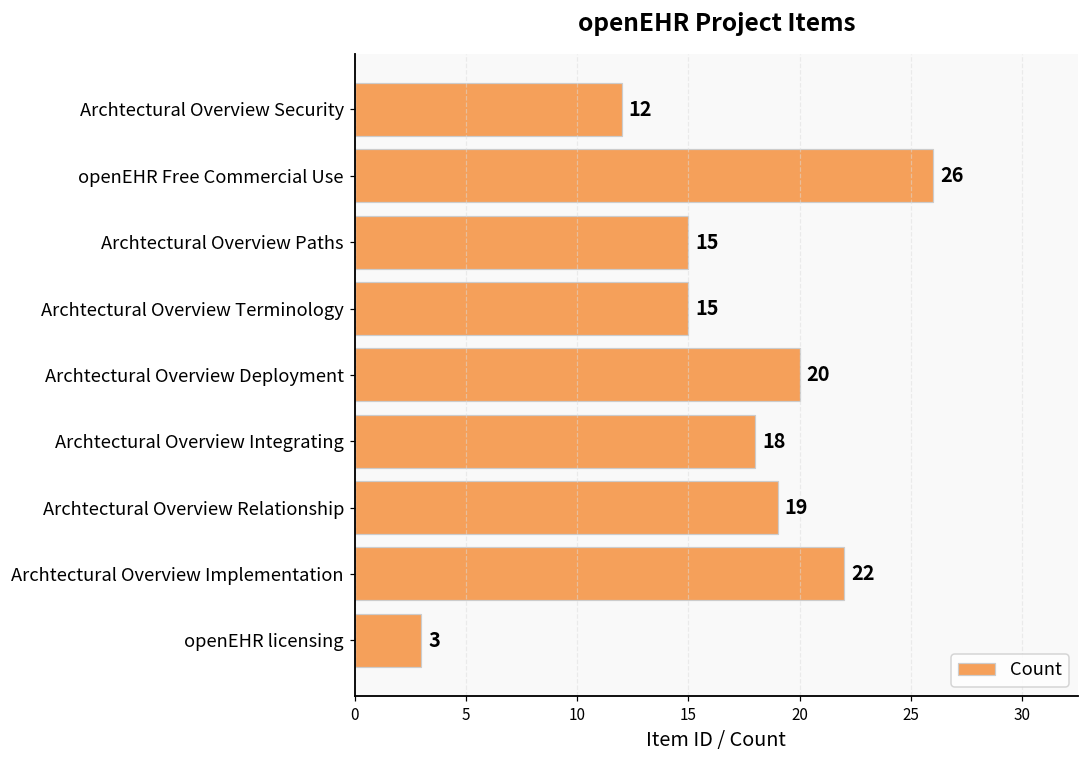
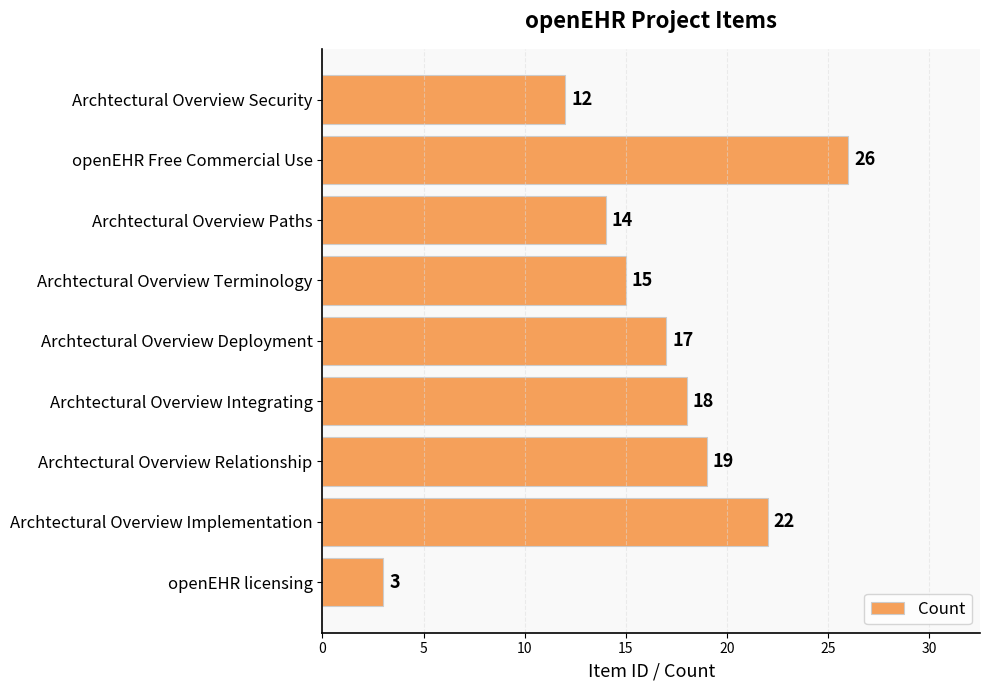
Archtectural Overview Paths: 15 -> 14
Archtectural Overview Deployment: 20 -> 17
